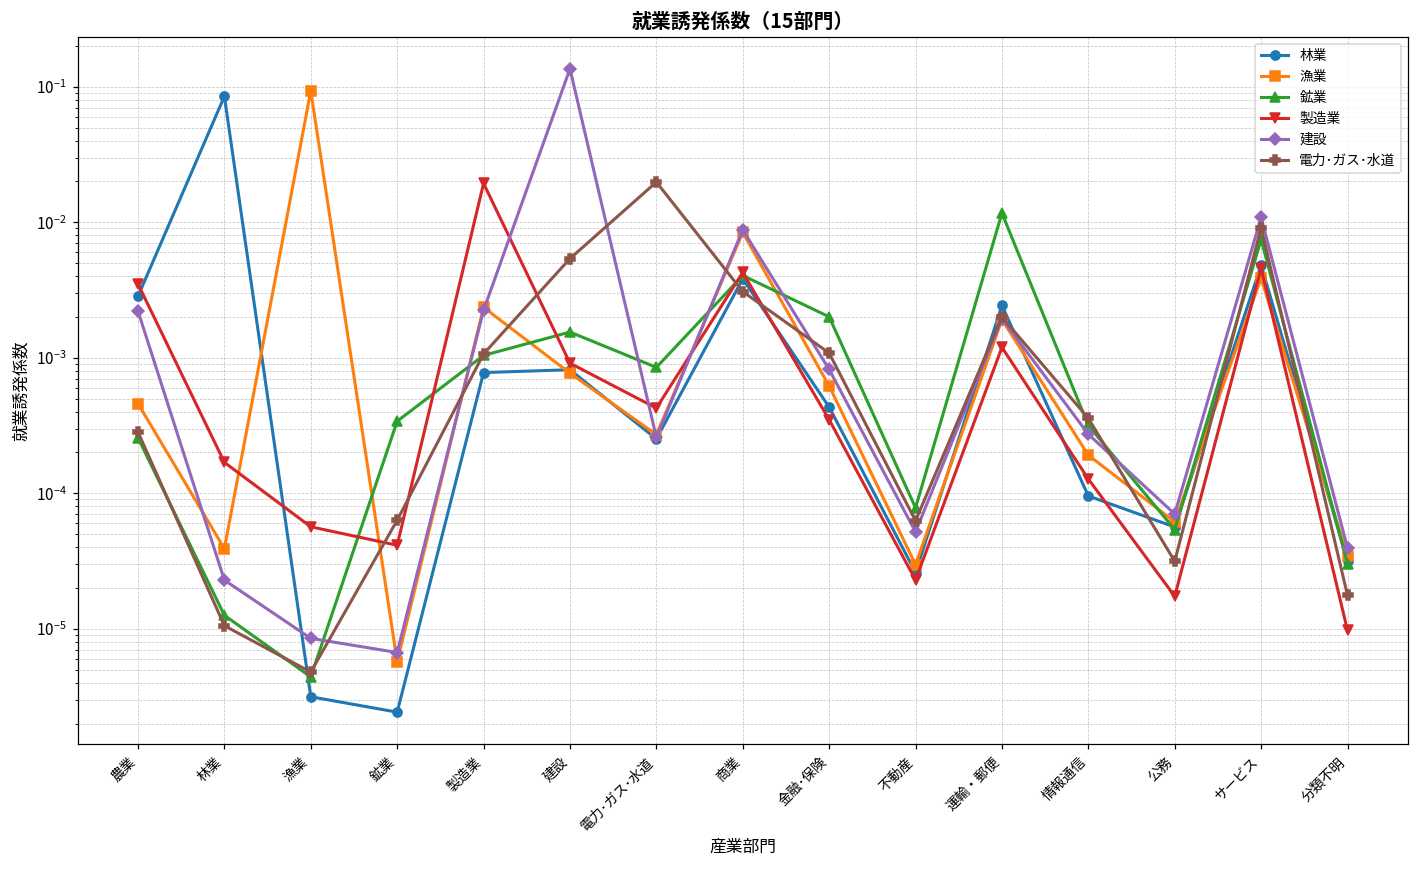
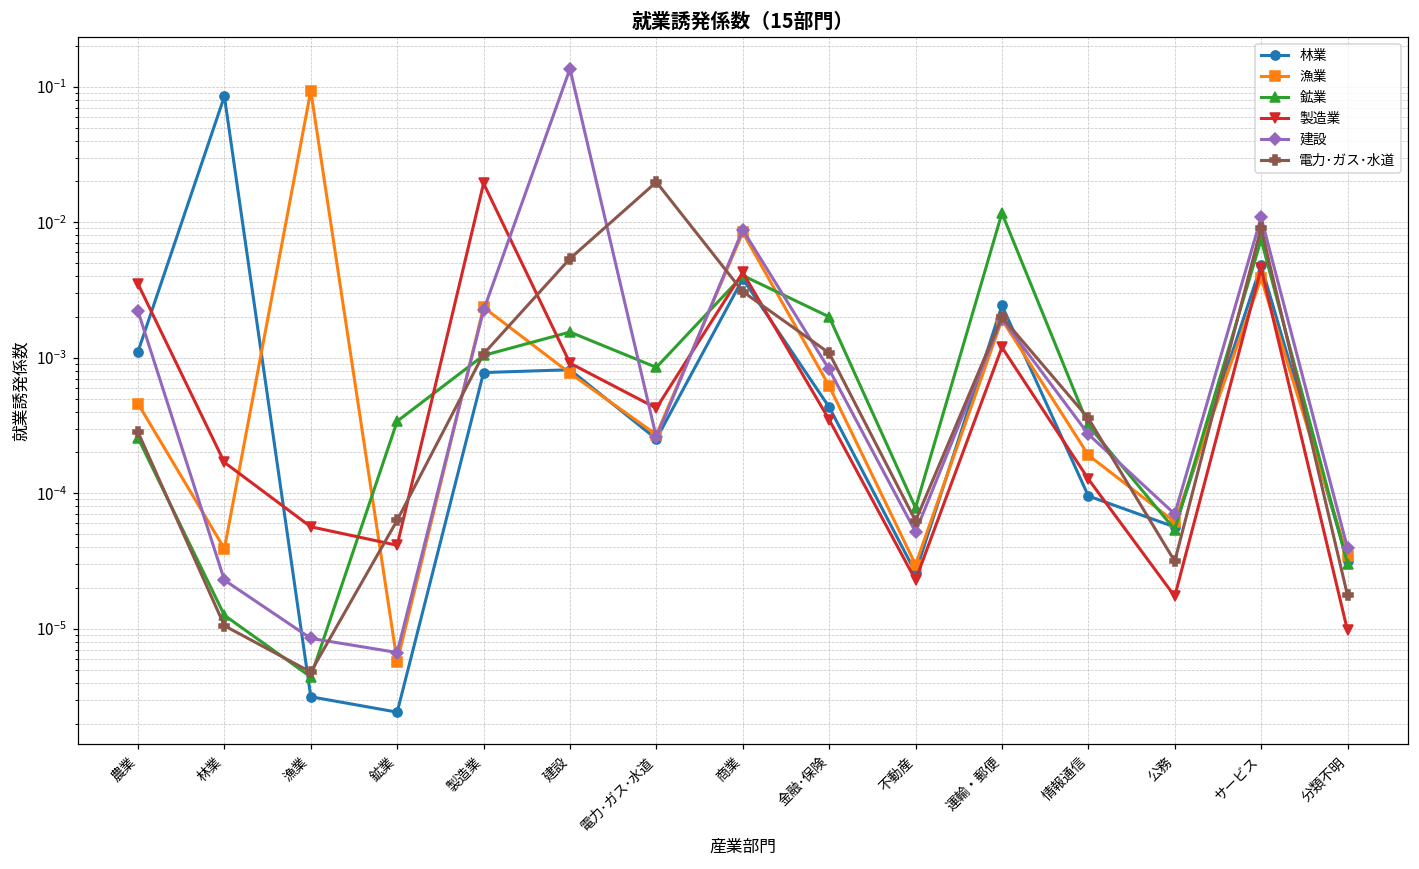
林業, 農業: 0.0028 -> 0.0011
